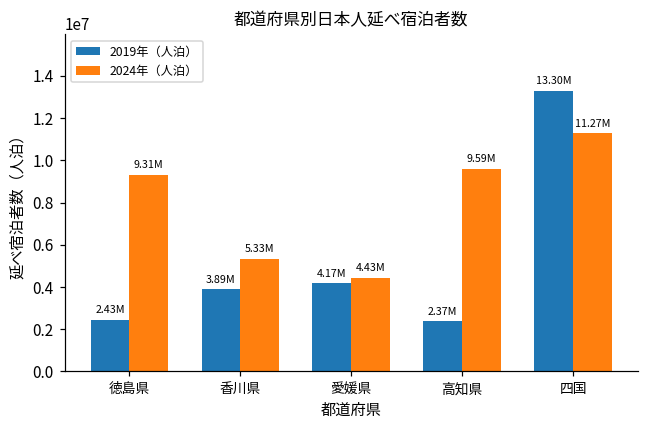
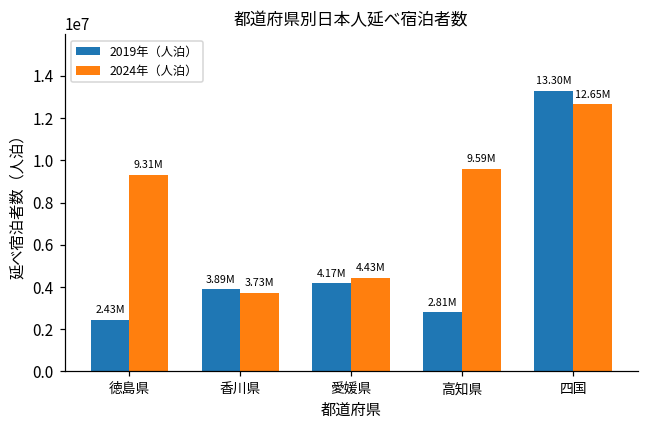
2024年（人泊）, 香川県: 5.33M -> 3.73M
2019年（人泊）, 高知県: 2.37M -> 2.81M
2024年（人泊）, 四国: 11.27M -> 12.65M
